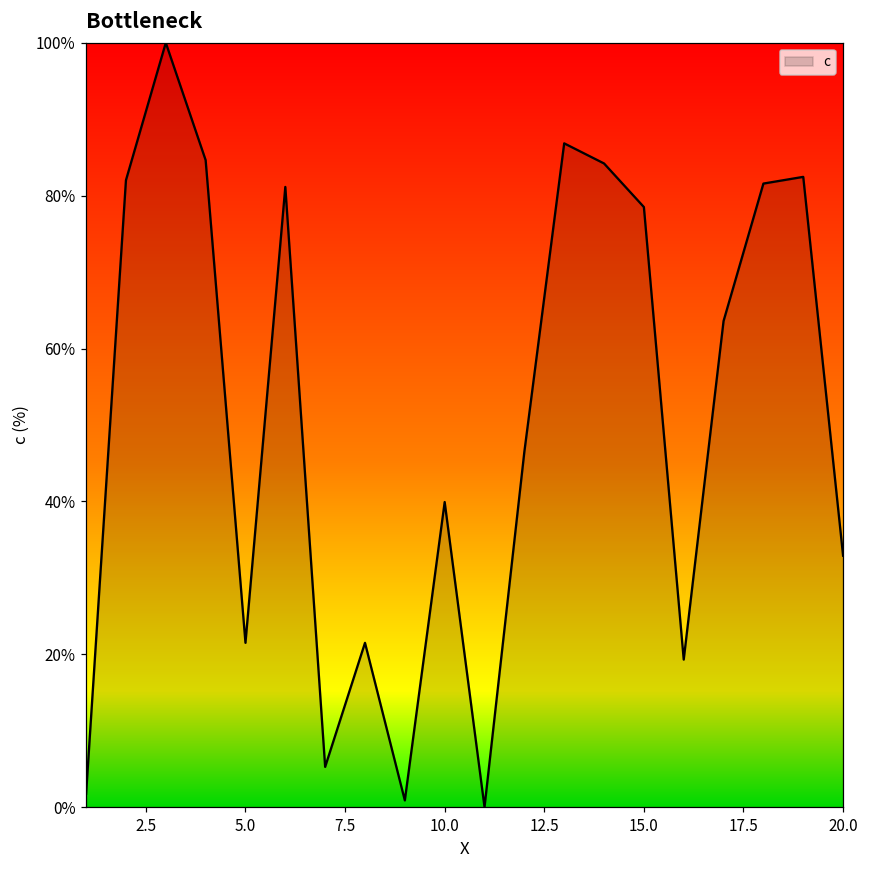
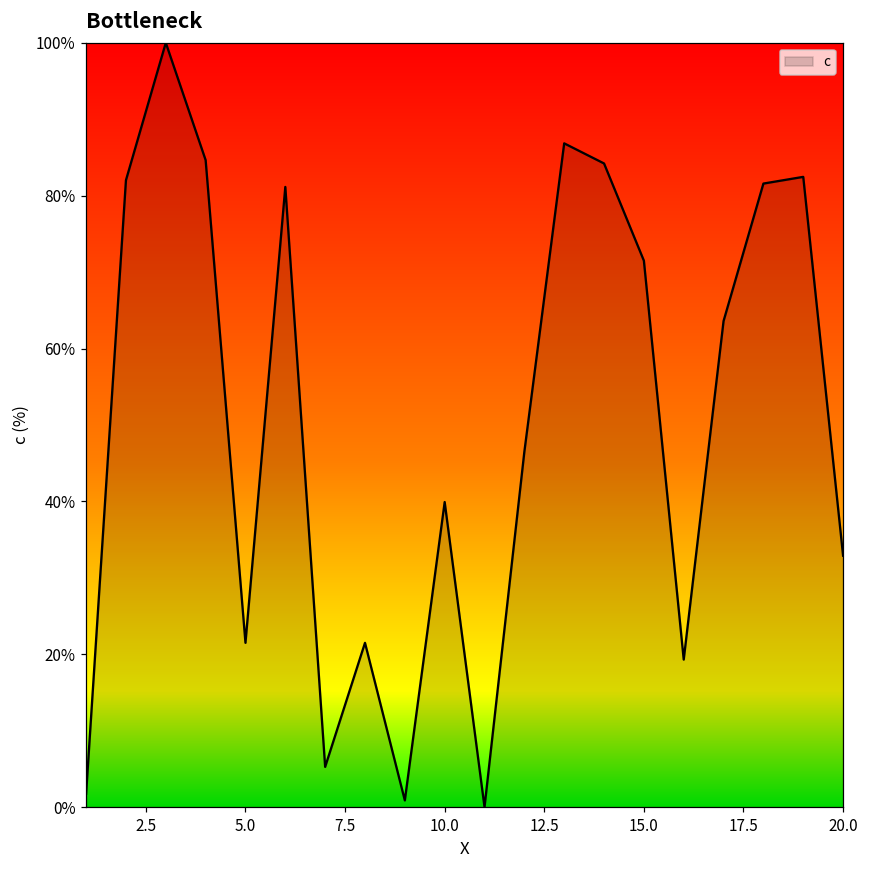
15.0: 79% -> 71%
